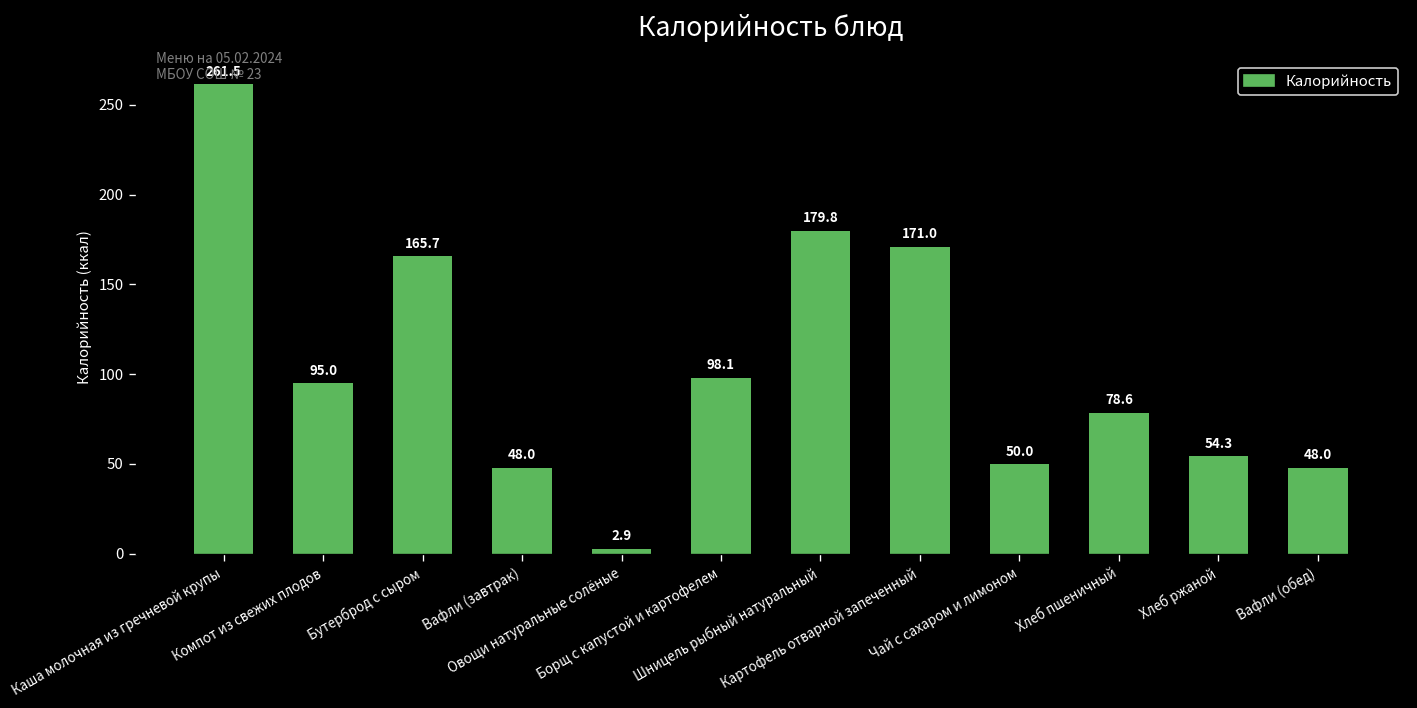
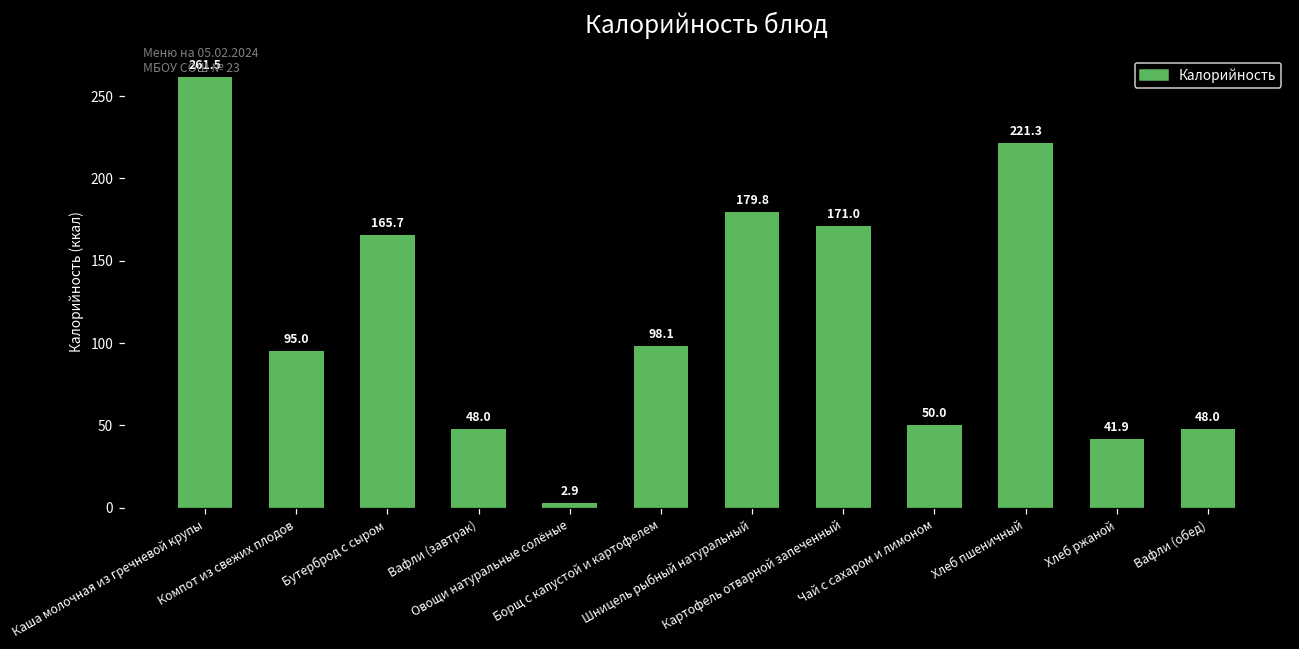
Хлеб пшеничный: 78.6 -> 221.3
Хлеб ржаной: 54.3 -> 41.9
